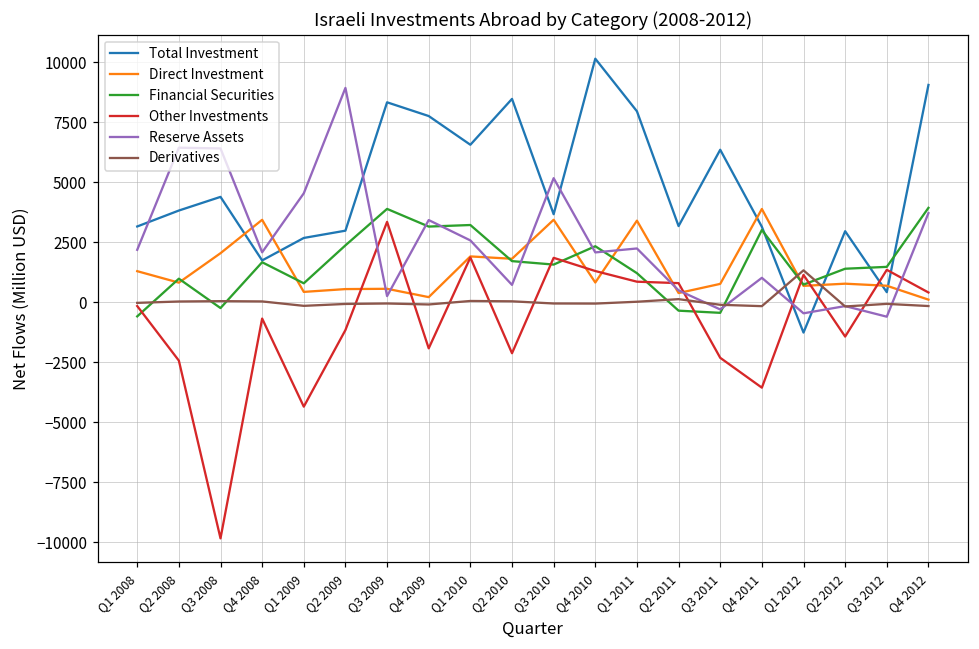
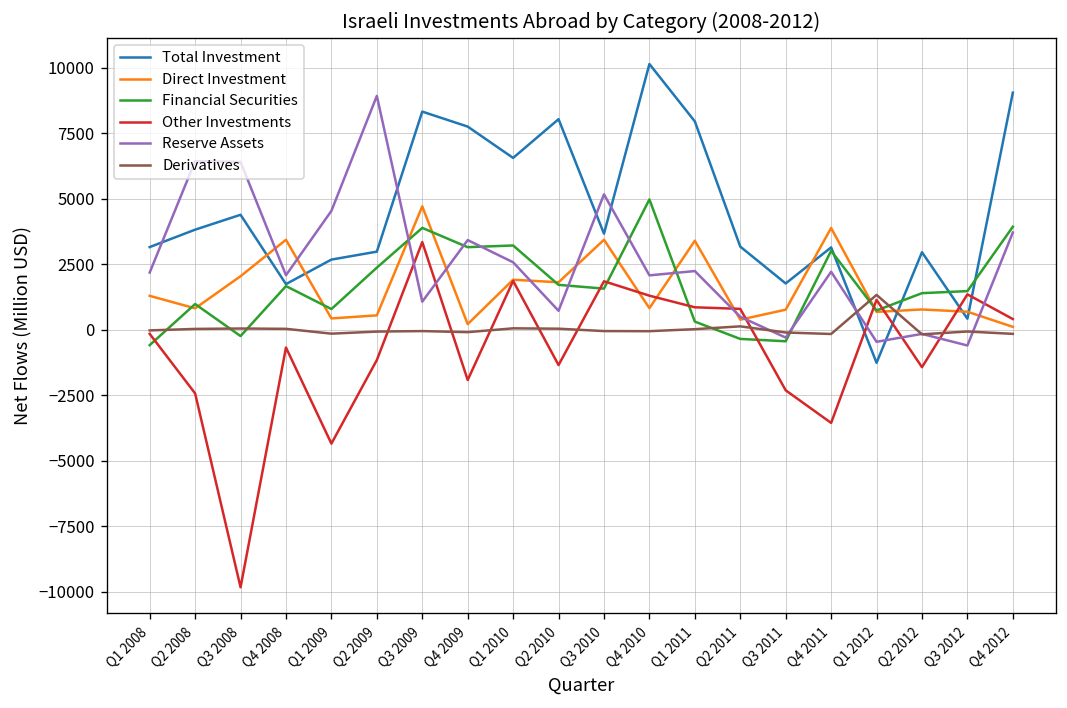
Direct Investment, Q3 2009: 600 -> 4700
Reserve Assets, Q3 2009: 300 -> 1100
Total Investment, Q2 2010: 8500 -> 8000
Other Investments, Q2 2010: -2100 -> -1300
Financial Securities, Q4 2010: 2300 -> 5000
Financial Securities, Q1 2011: 1200 -> 300
Total Investment, Q3 2011: 6400 -> 1800
Reserve Assets, Q4 2011: 1000 -> 2200
